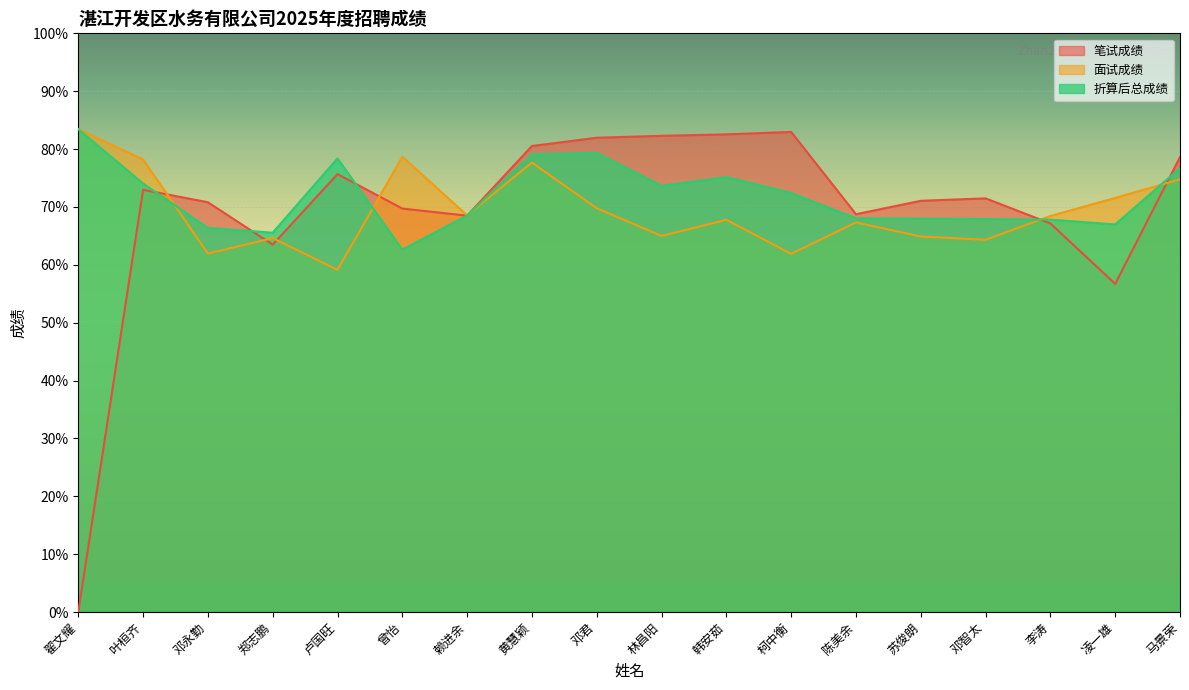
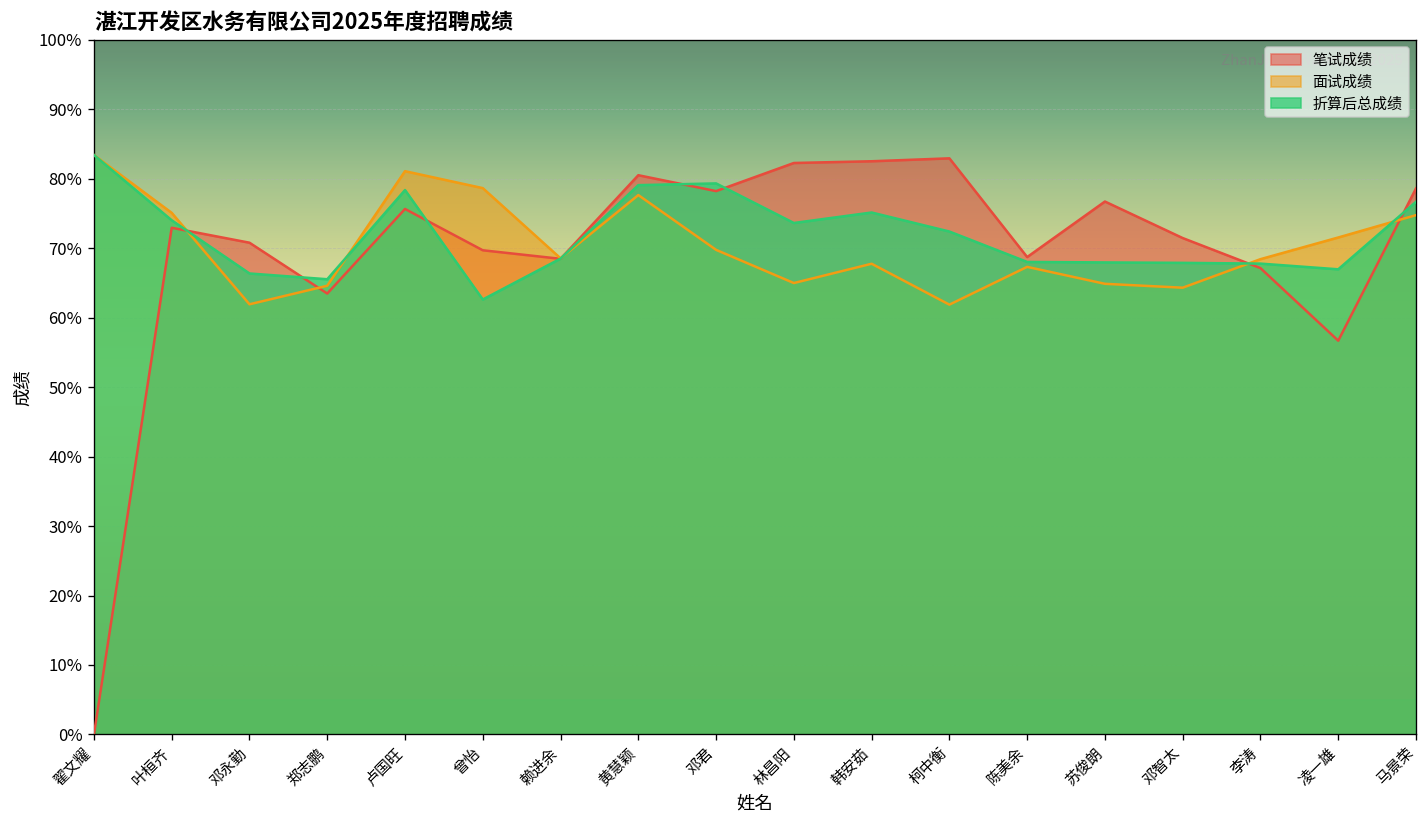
面试成绩, 叶桓齐: 78% -> 75%
面试成绩, 卢国旺: 59% -> 81%
笔试成绩, 邓君: 82% -> 78%
笔试成绩, 苏俊朗: 71% -> 77%
